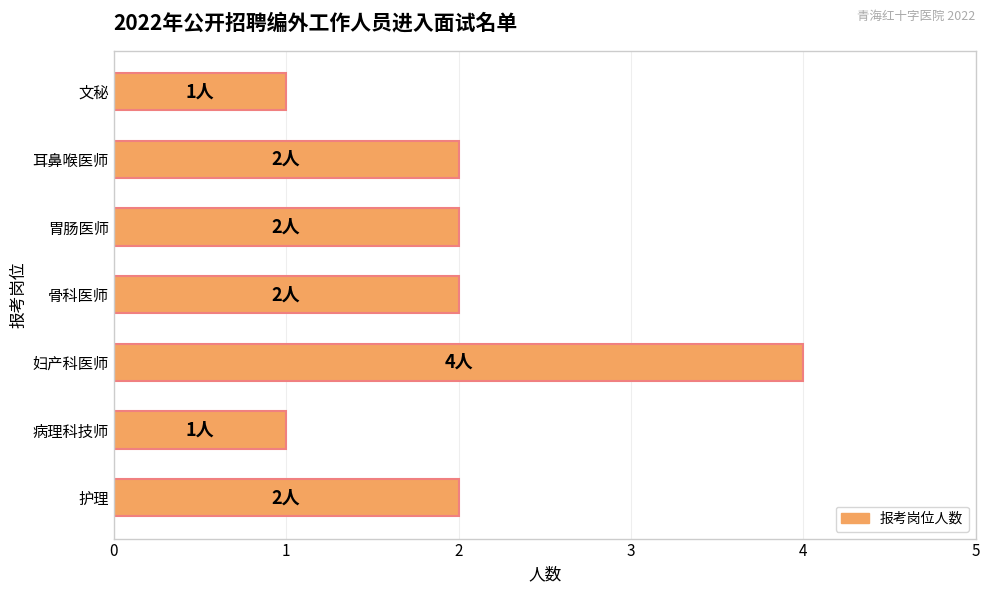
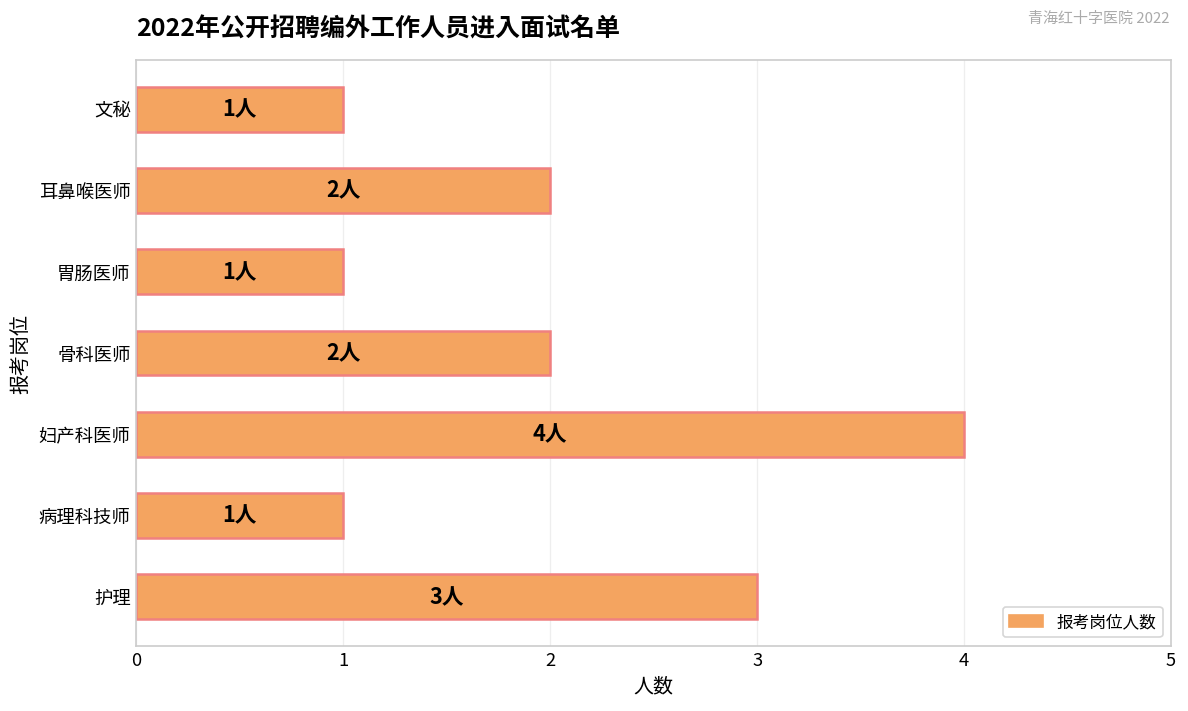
胃肠医师: 2人 -> 1人
护理: 2人 -> 3人
